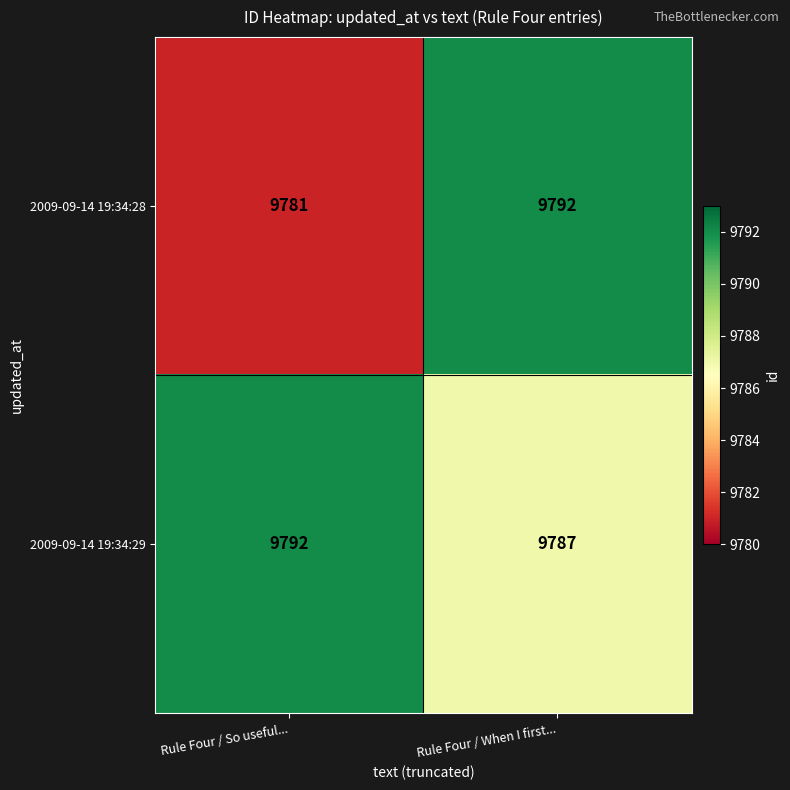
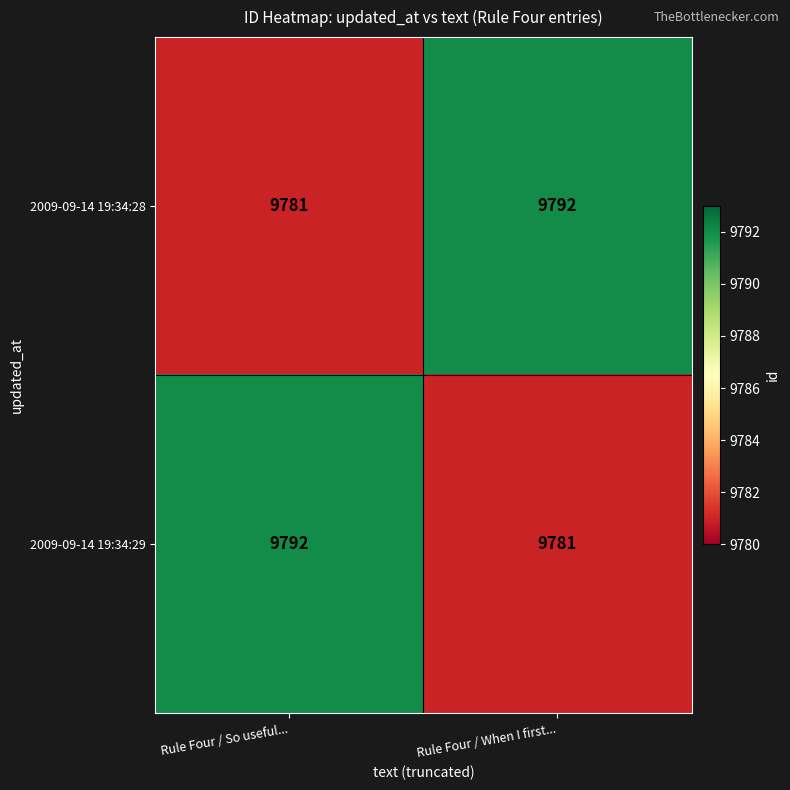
2009-09-14 19:34:29, Rule Four / When I first...: 9787 -> 9781
